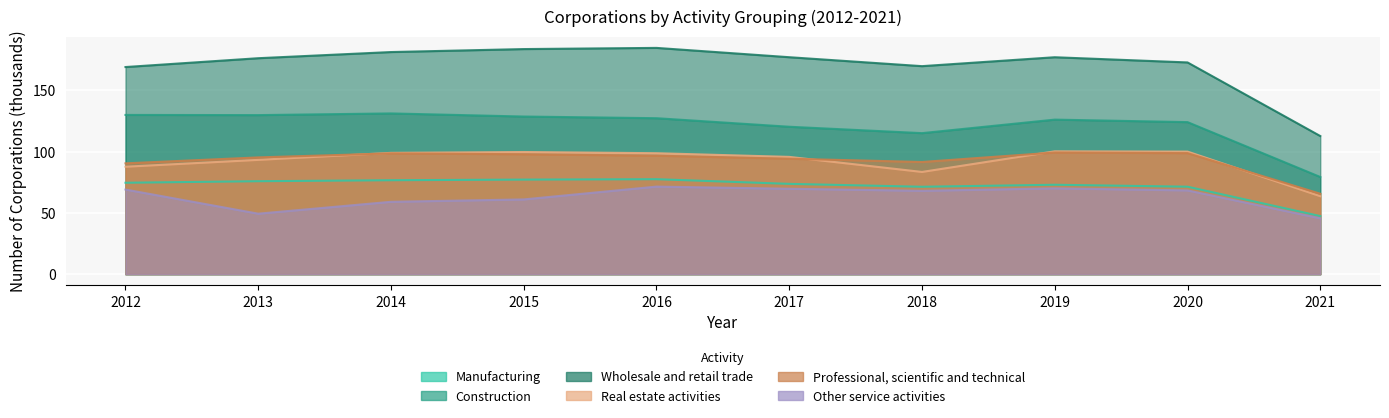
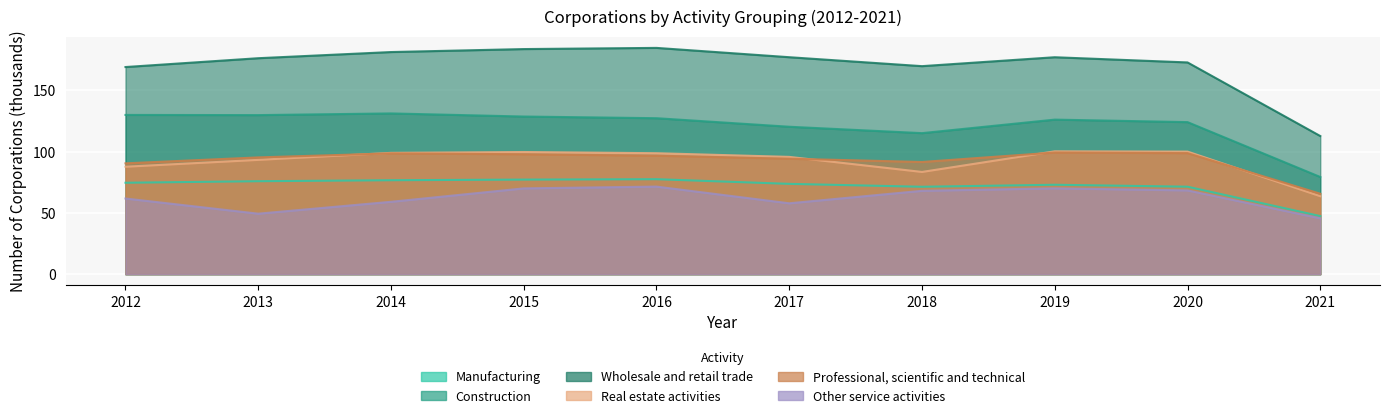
Other service activities, 2012: 69 -> 62
Other service activities, 2015: 61 -> 70
Other service activities, 2017: 70 -> 58
